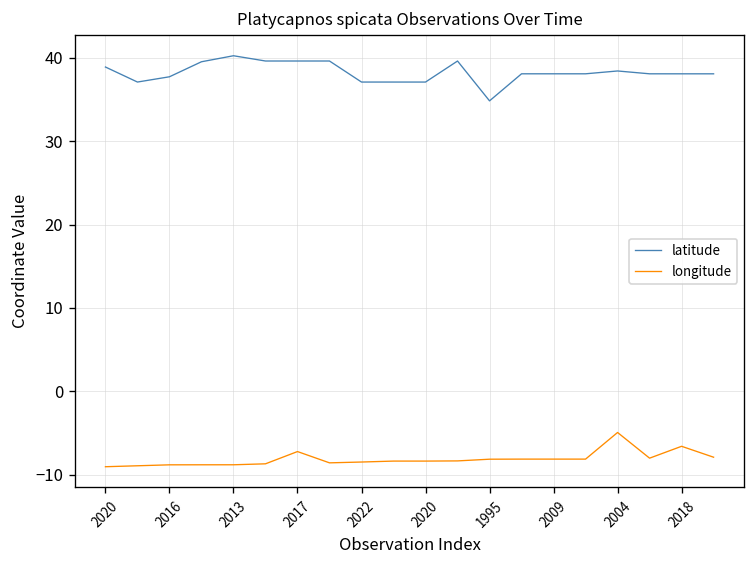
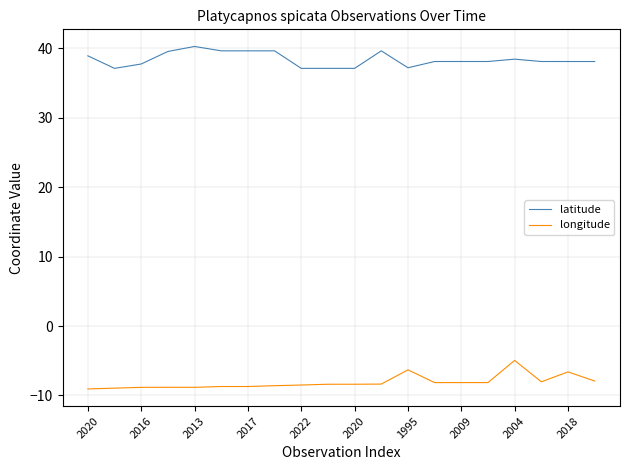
longitude, 2017: -7 -> -9
latitude, 1995: 35 -> 37
longitude, 1995: -8 -> -6
